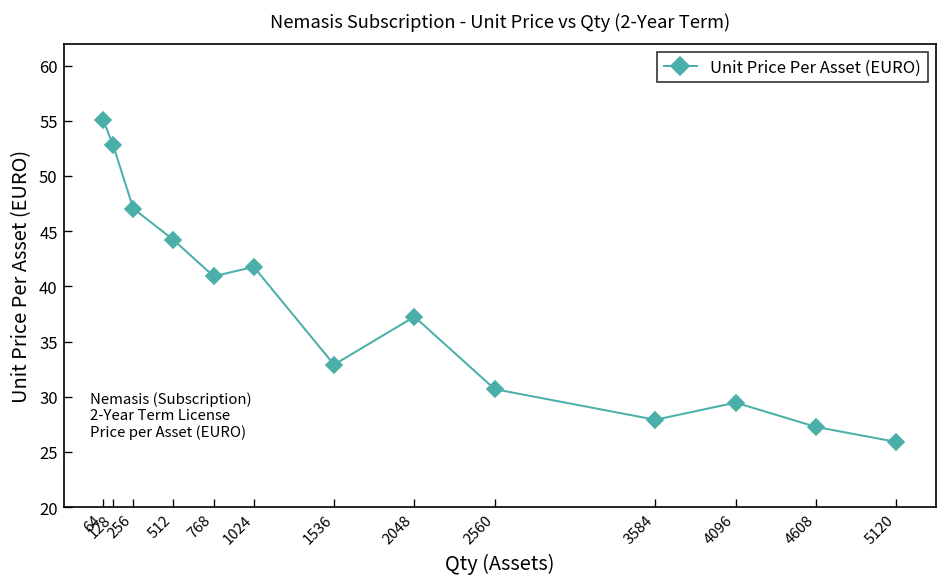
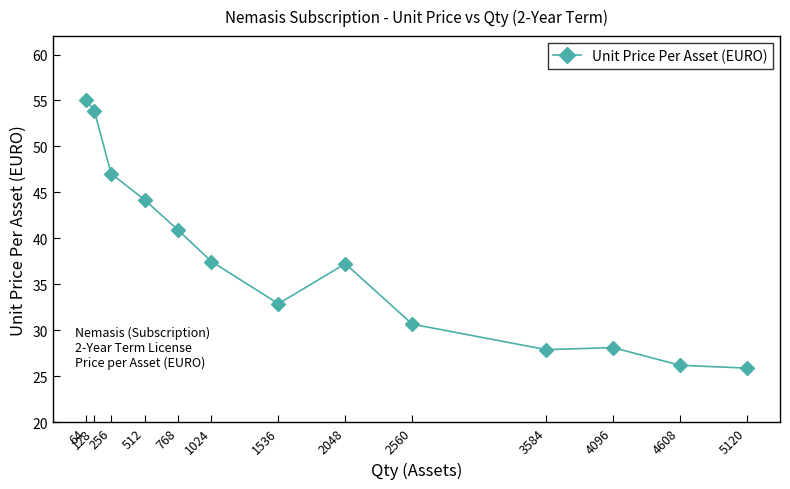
128: 53 -> 54
1024: 42 -> 37
4096: 29 -> 28
4608: 27 -> 26
